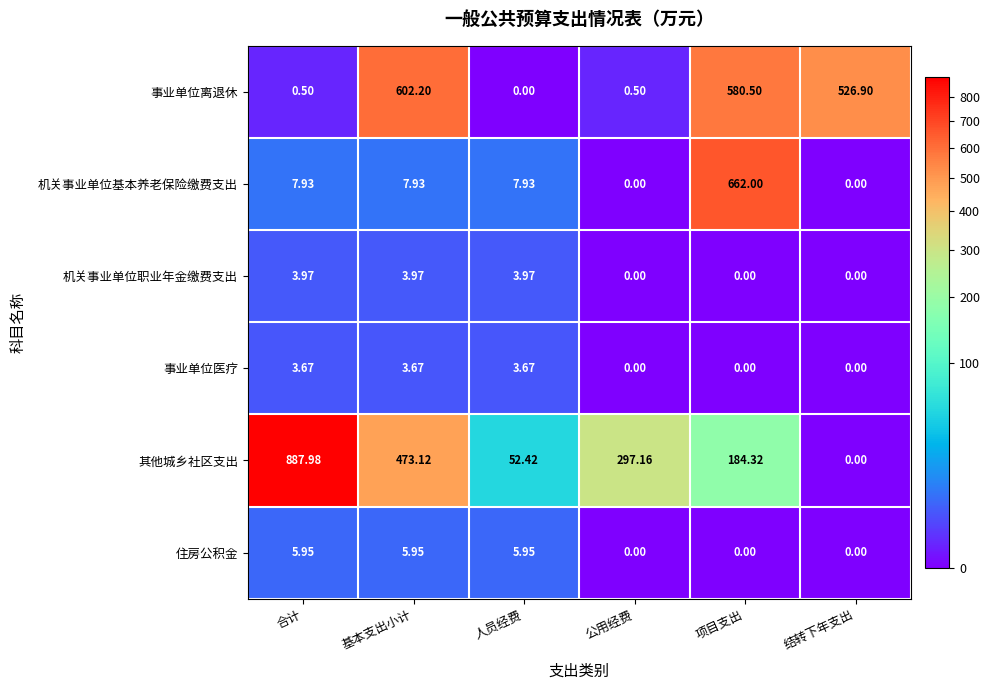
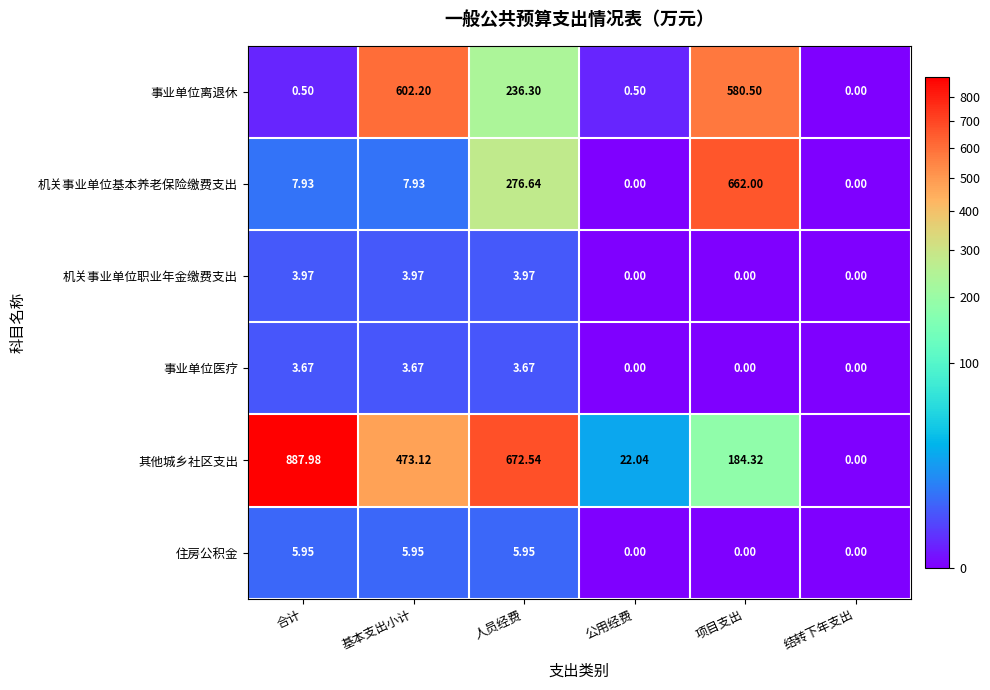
事业单位离退休, 人员经费: 0.00 -> 236.30
事业单位离退休, 结转下年支出: 526.90 -> 0.00
机关事业单位基本养老保险缴费支出, 人员经费: 7.93 -> 276.64
其他城乡社区支出, 人员经费: 52.42 -> 672.54
其他城乡社区支出, 公用经费: 297.16 -> 22.04
